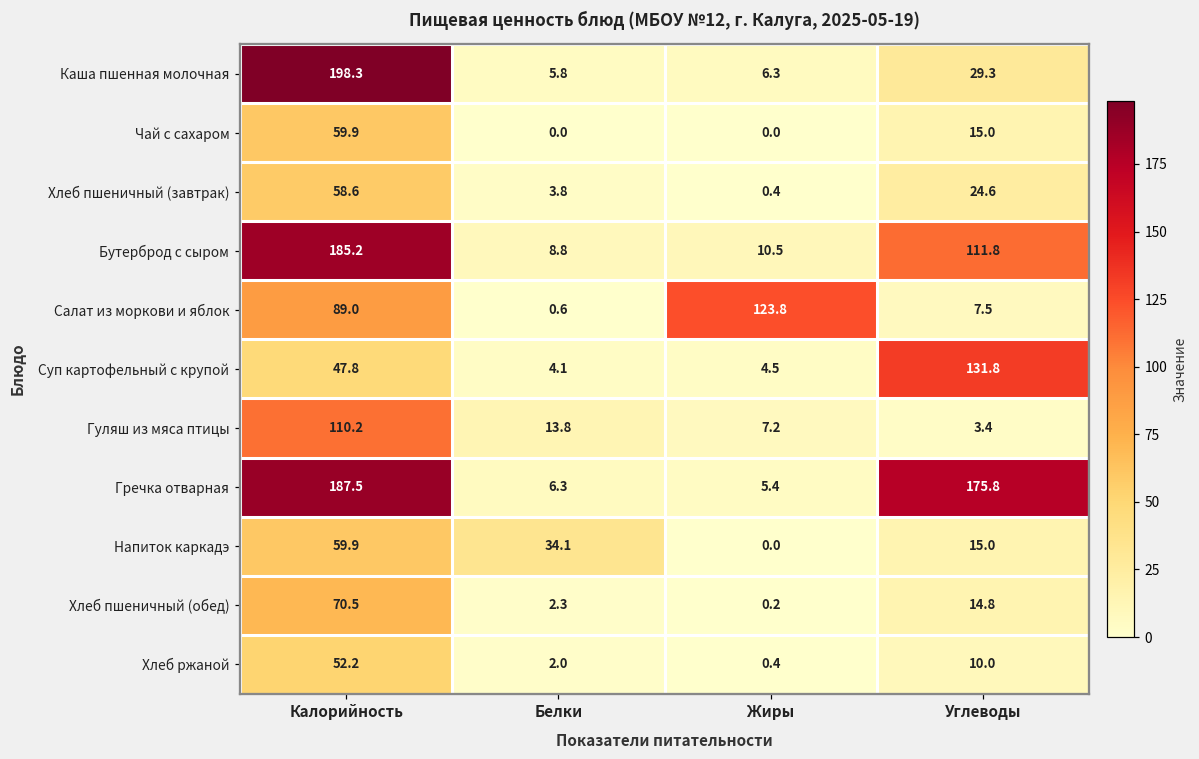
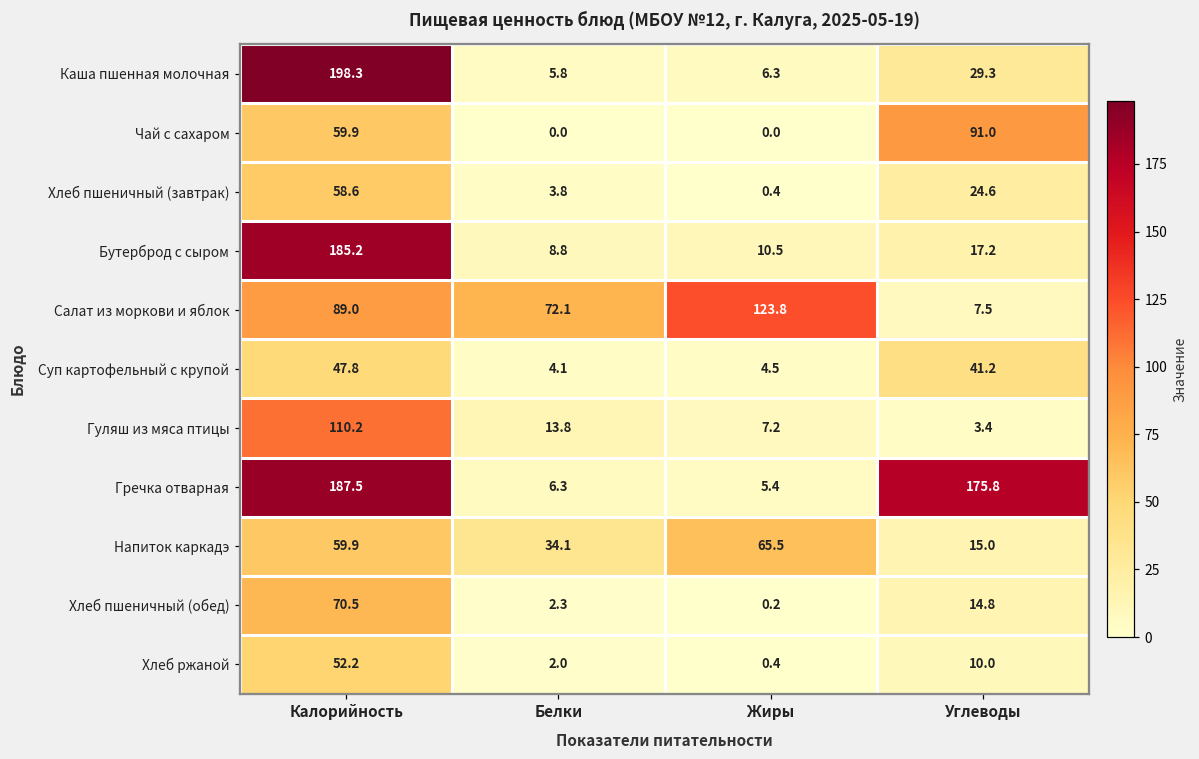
Чай с сахаром, Углеводы: 15.0 -> 91.0
Бутерброд с сыром, Углеводы: 111.8 -> 17.2
Салат из моркови и яблок, Белки: 0.6 -> 72.1
Суп картофельный с крупой, Углеводы: 131.8 -> 41.2
Напиток каркадэ, Жиры: 0.0 -> 65.5
